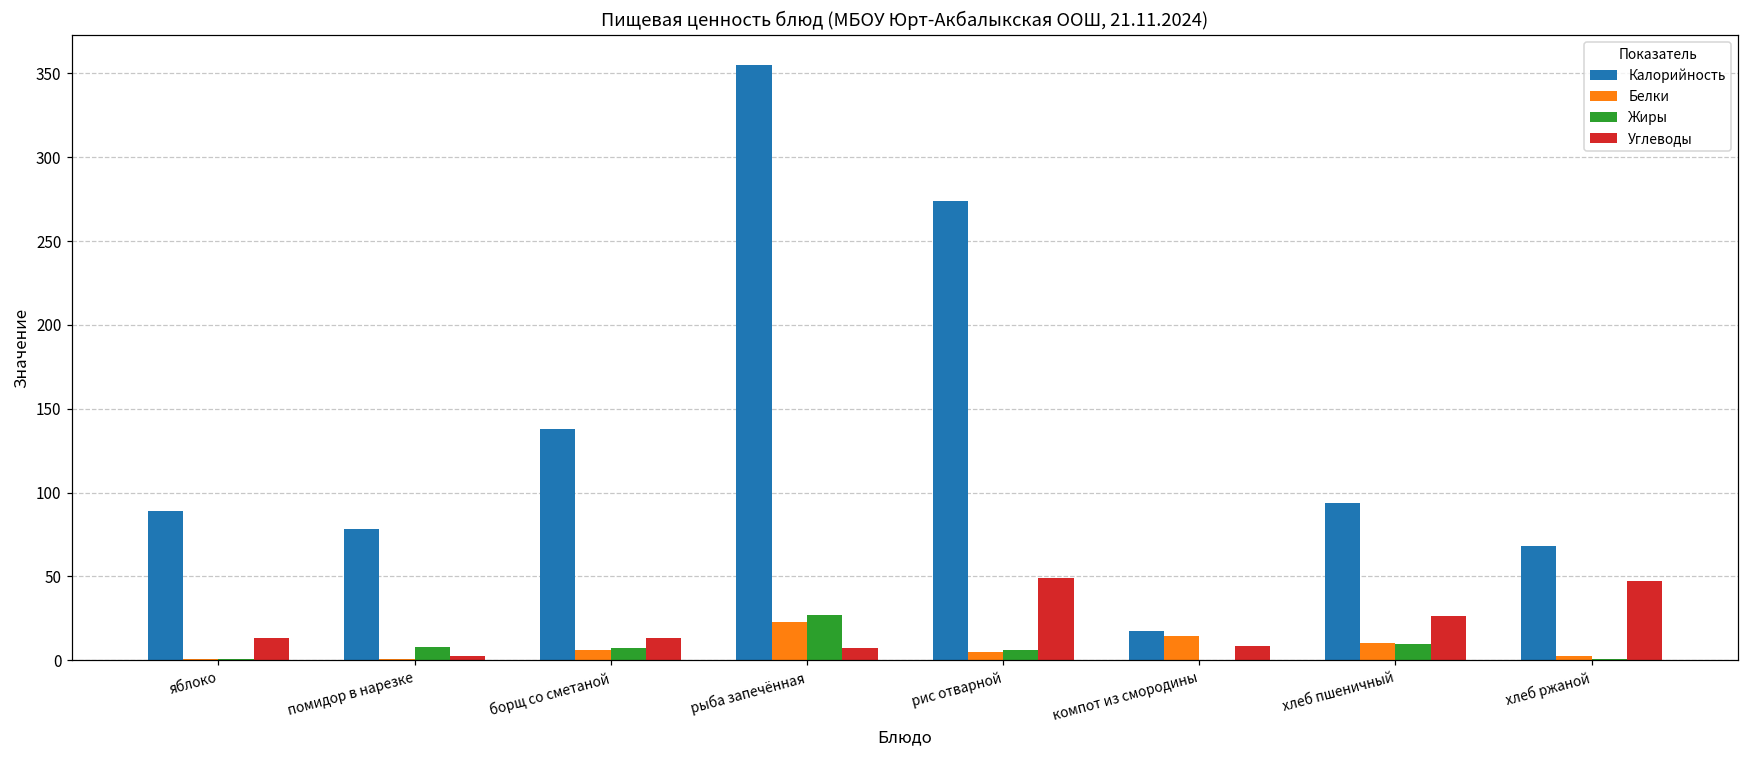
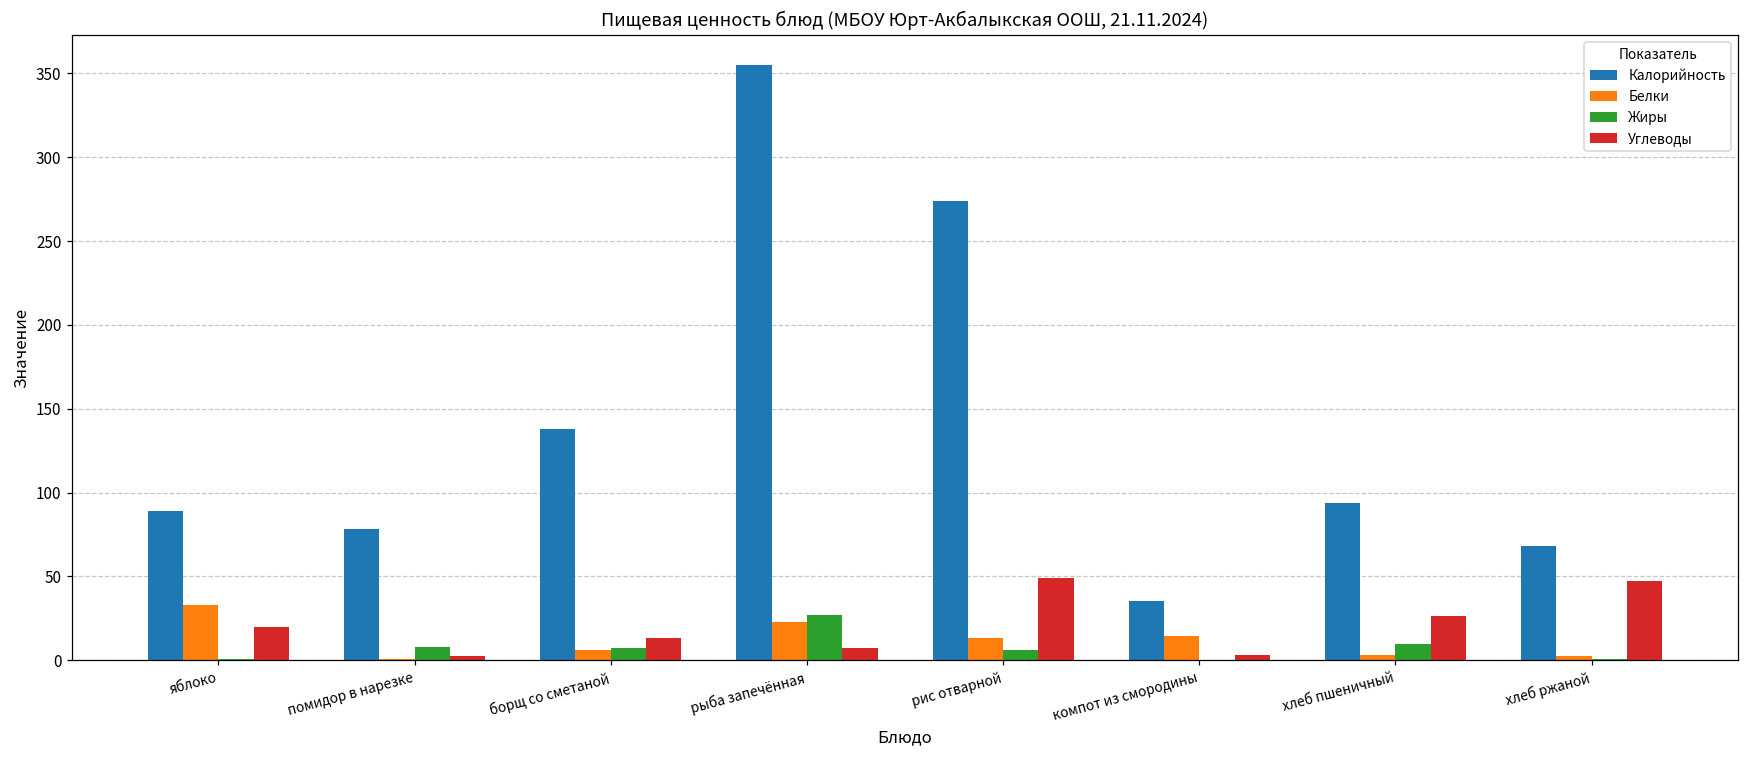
Белки, яблоко: 1 -> 33
Углеводы, яблоко: 13 -> 20
Белки, рис отварной: 5 -> 13
Калорийность, компот из смородины: 17 -> 36
Углеводы, компот из смородины: 8 -> 3
Белки, хлеб пшеничный: 10 -> 3
